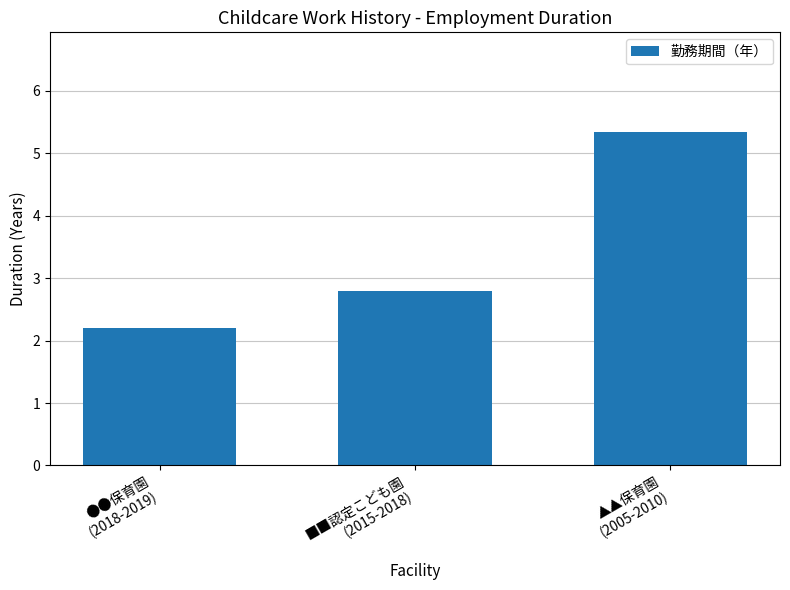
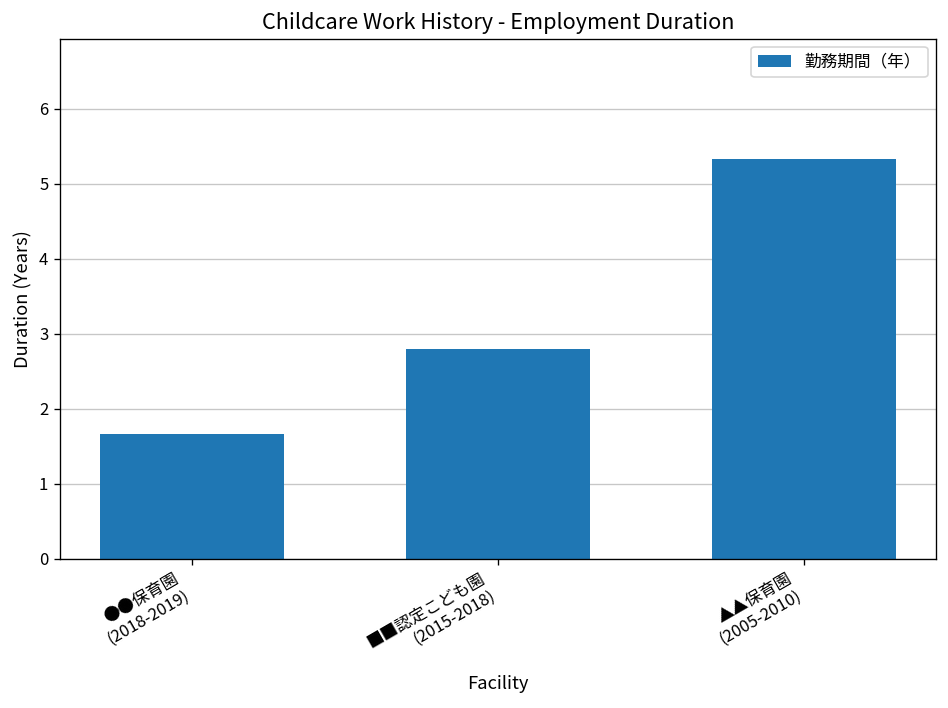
●●保育園 (2018-2019): 2.2 -> 1.7
